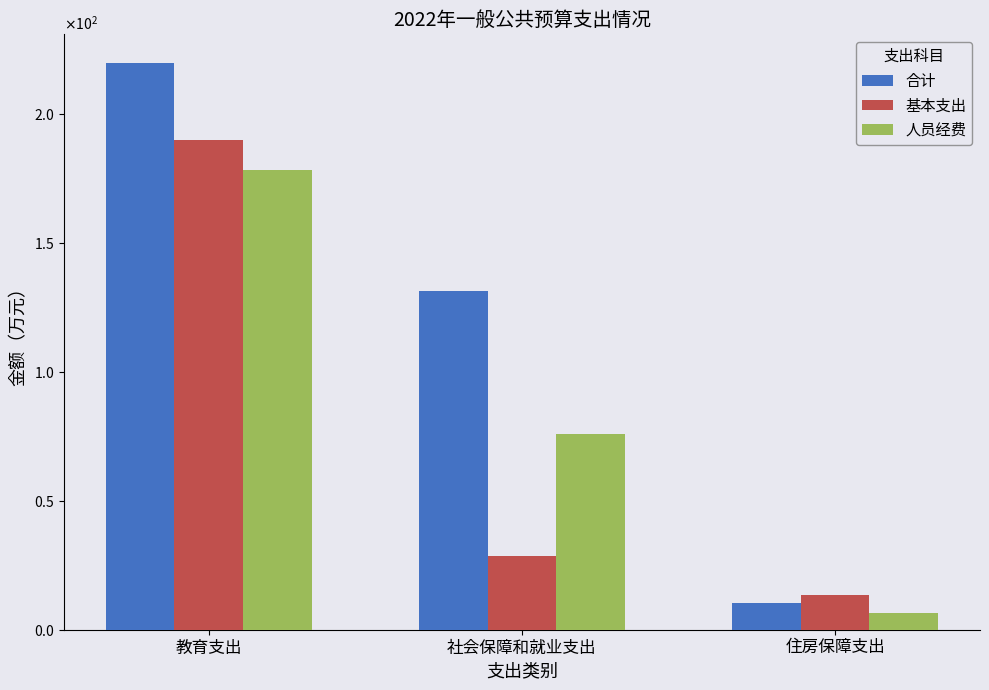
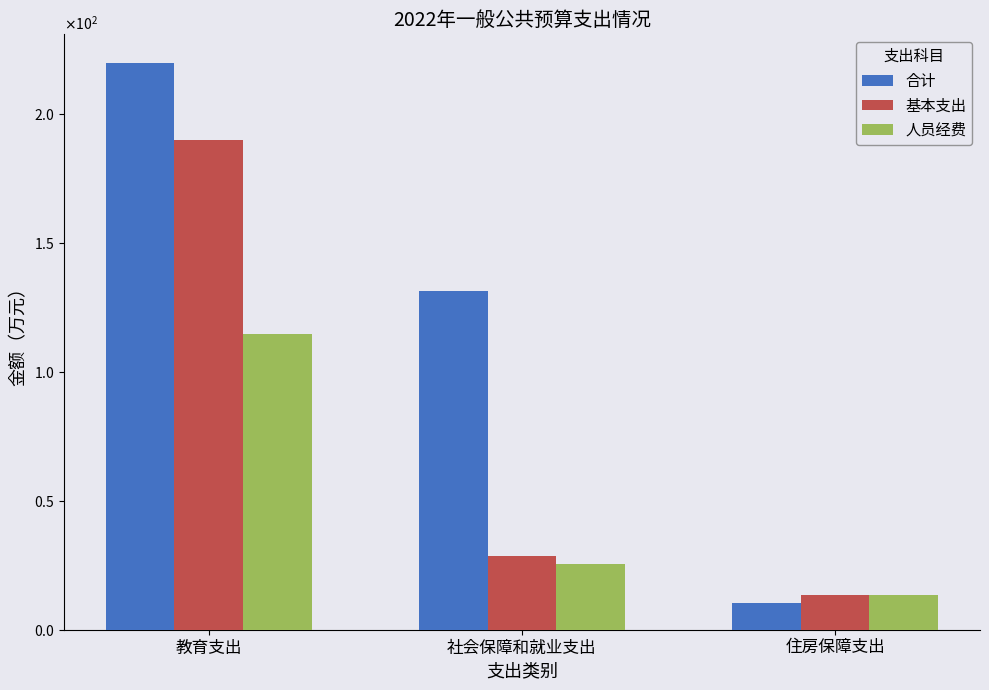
人员经费, 教育支出: 179 -> 115
人员经费, 社会保障和就业支出: 76 -> 25
人员经费, 住房保障支出: 7 -> 14
